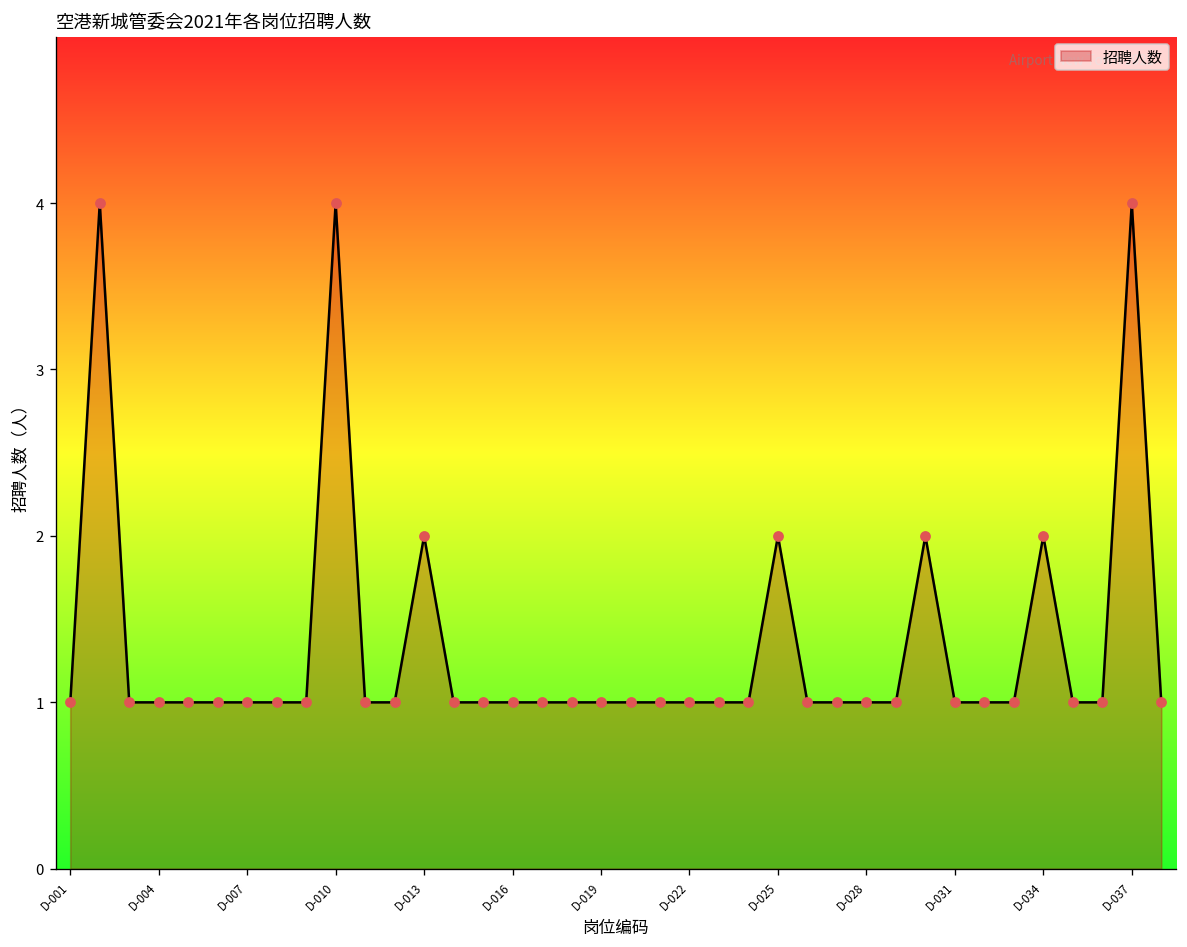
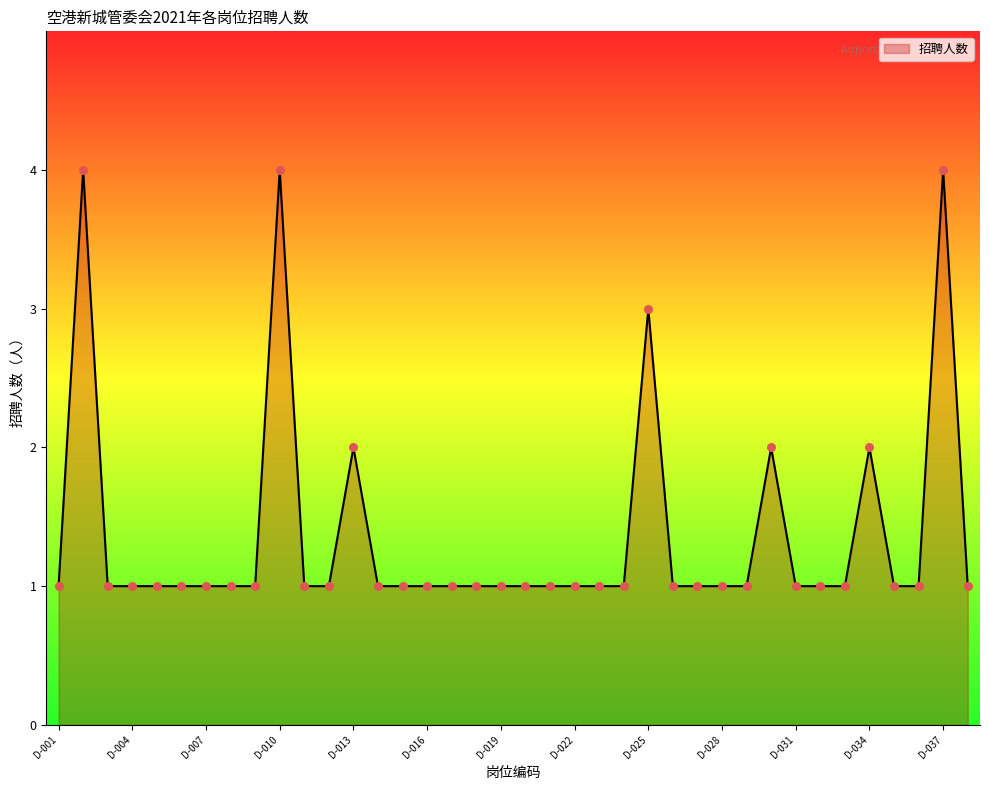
D-025: 2 -> 3
